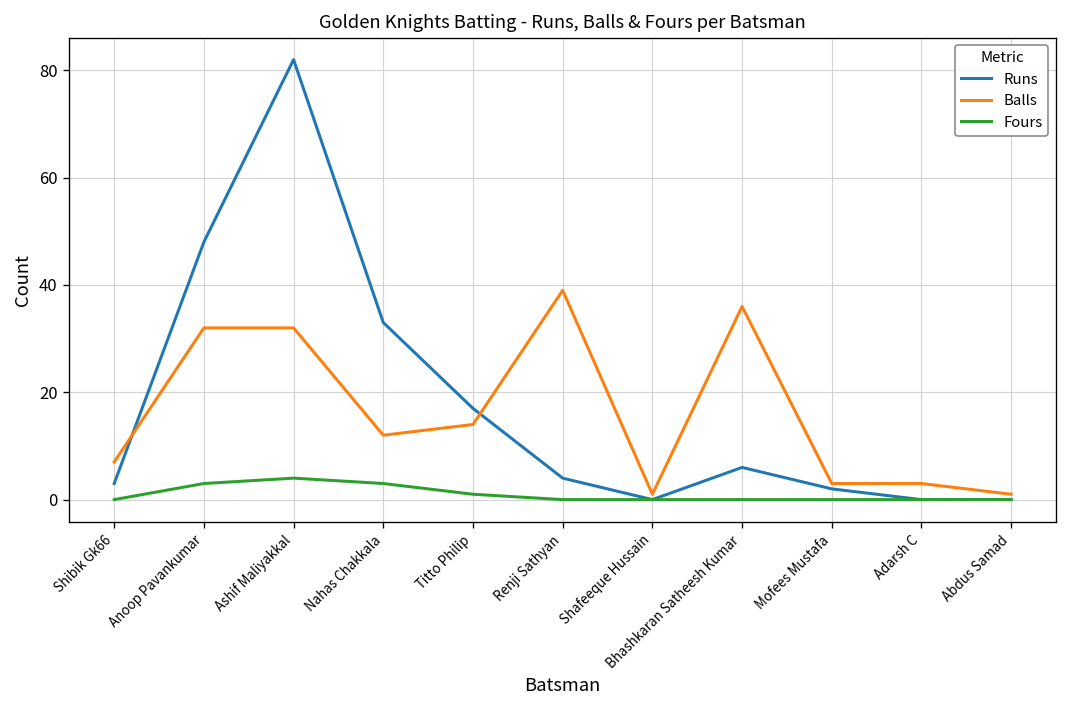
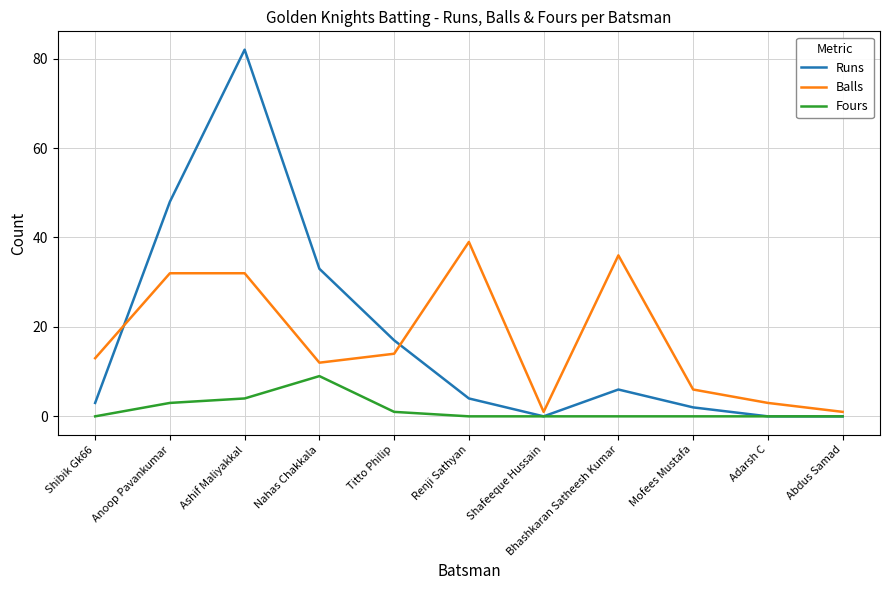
Balls, Shibik Gk66: 7 -> 13
Fours, Nahas Chakkala: 3 -> 9
Balls, Mofees Mustafa: 3 -> 6
